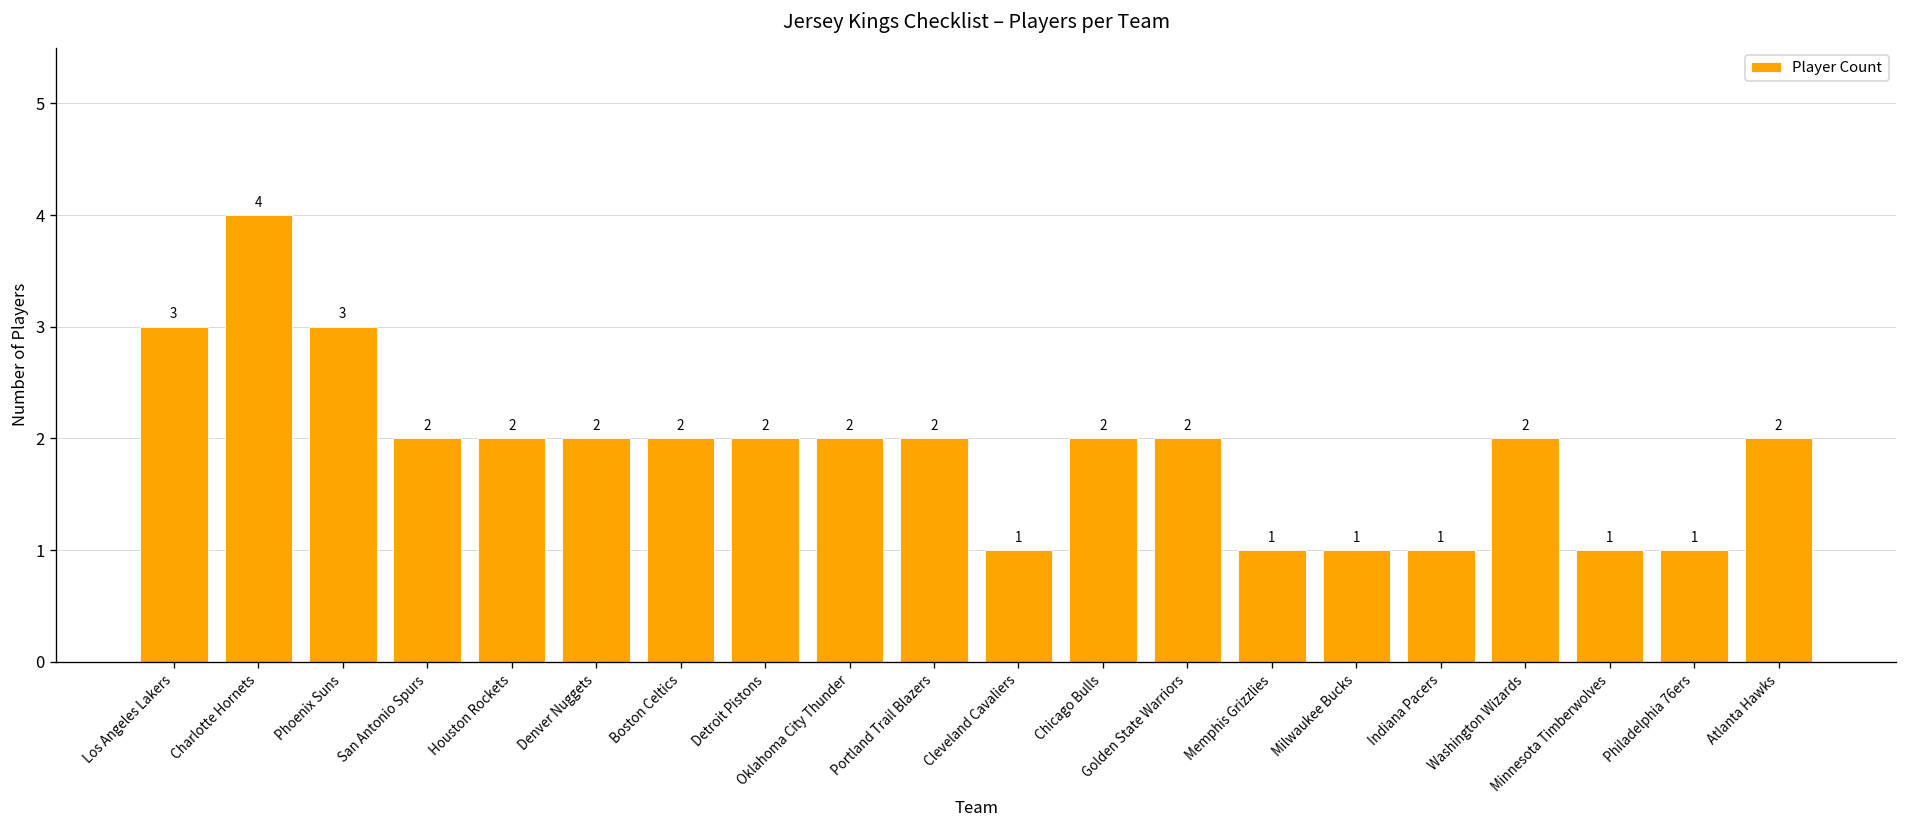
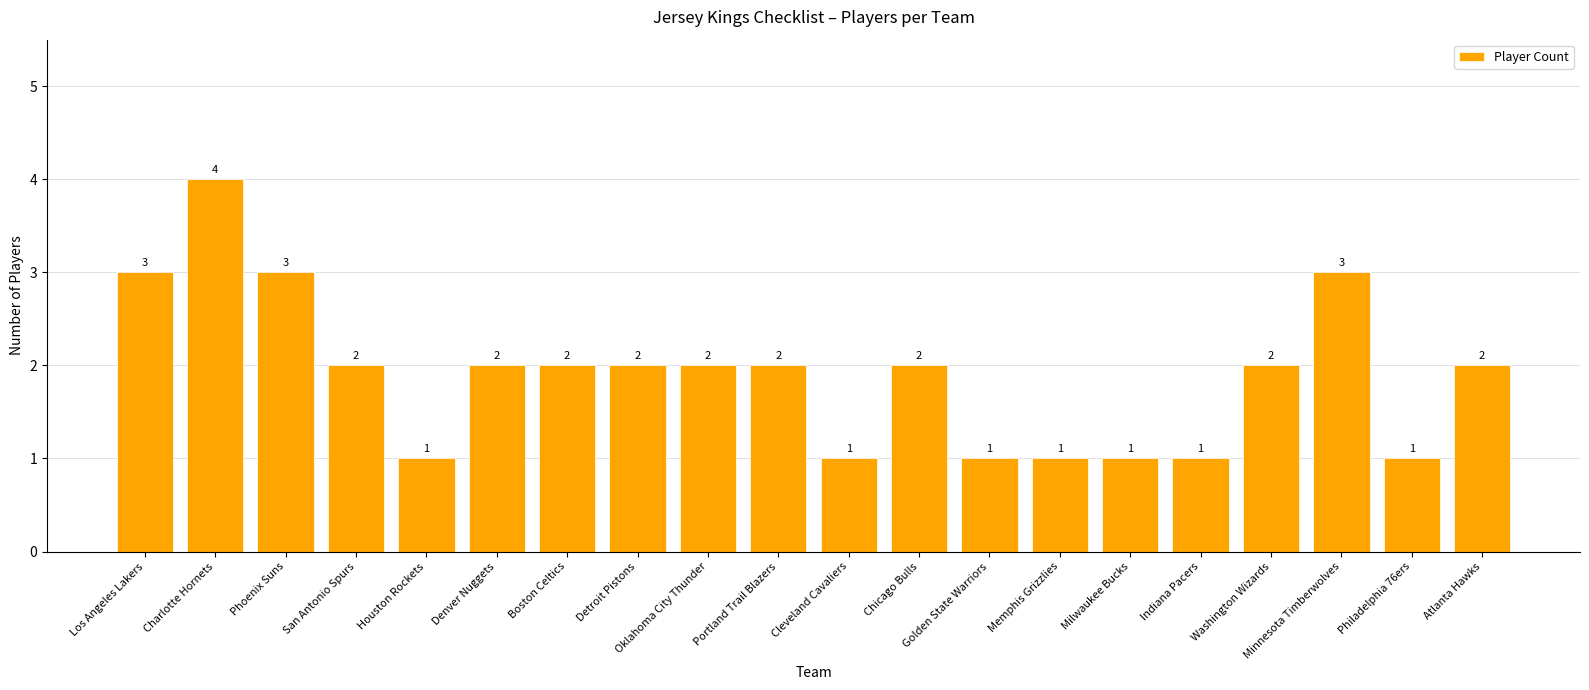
Houston Rockets: 2 -> 1
Golden State Warriors: 2 -> 1
Minnesota Timberwolves: 1 -> 3
